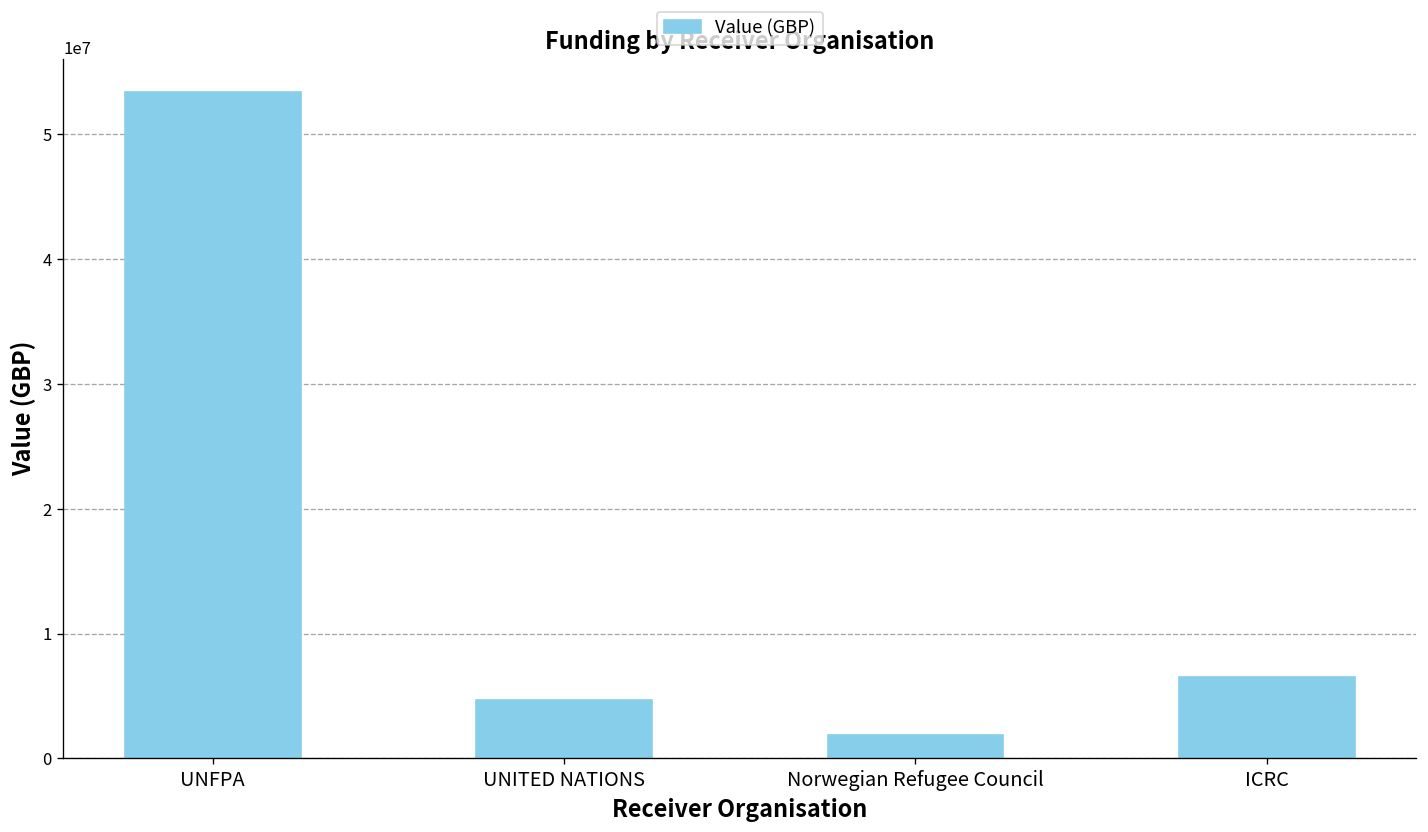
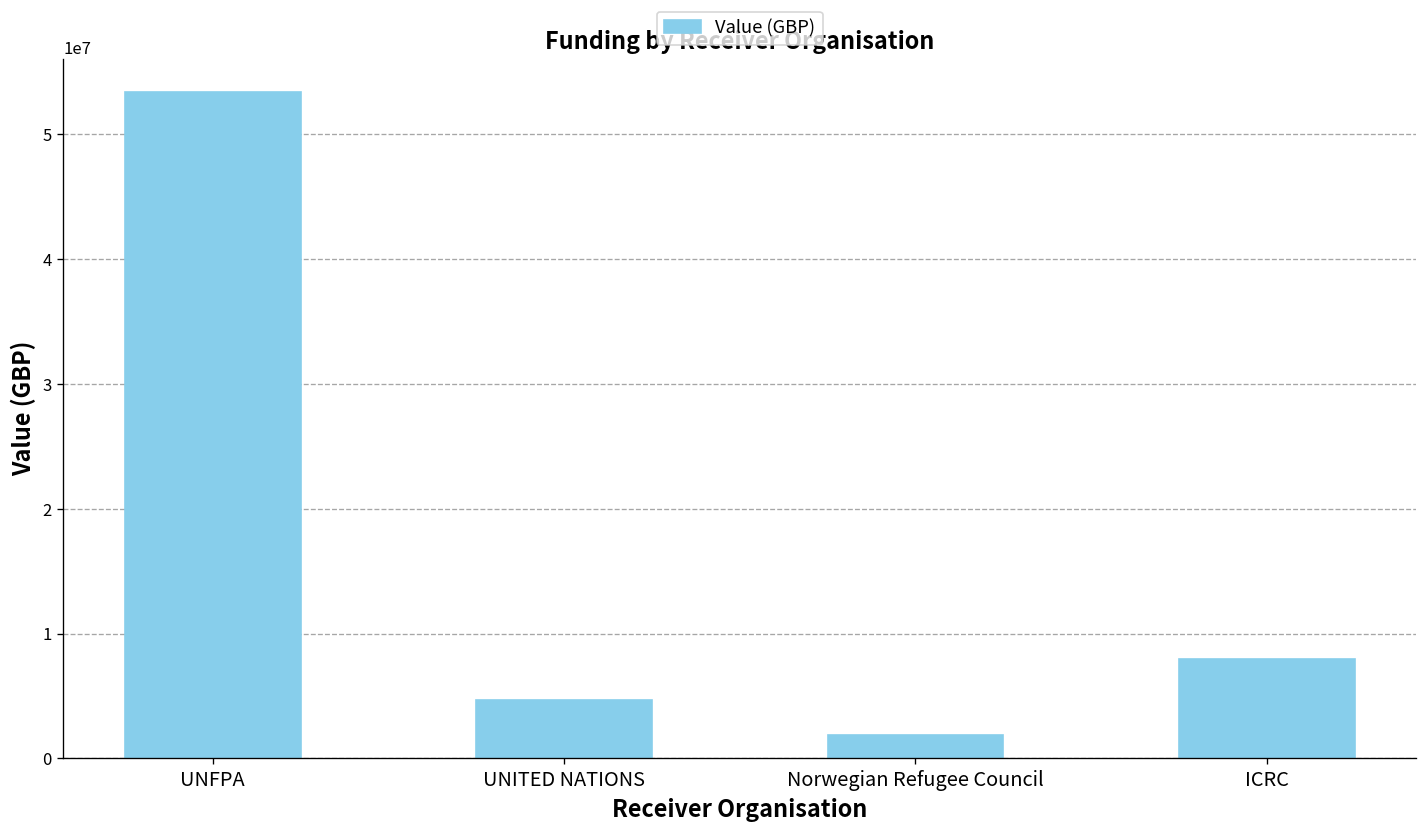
ICRC: 6500000 -> 8000000
